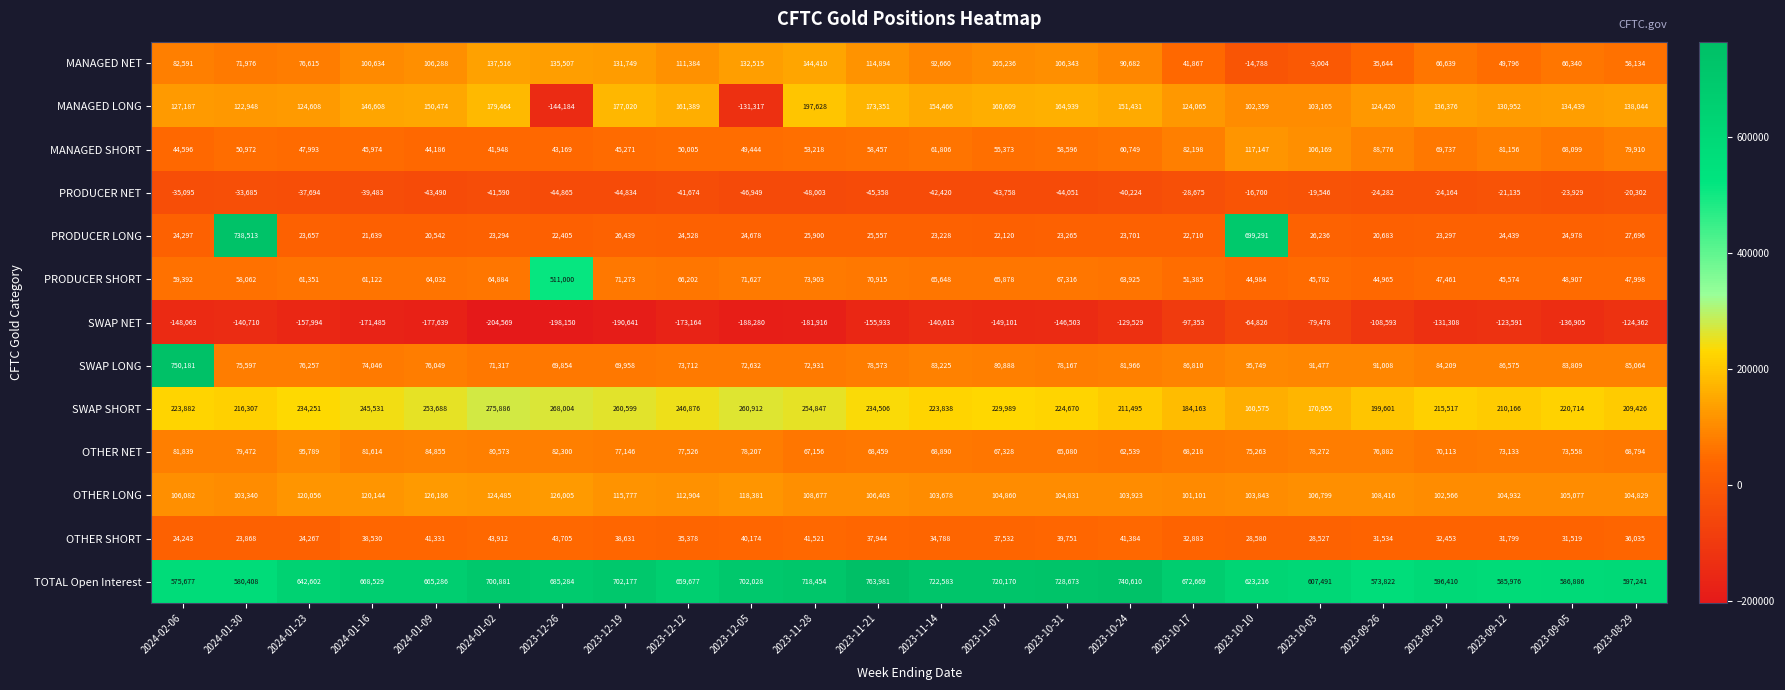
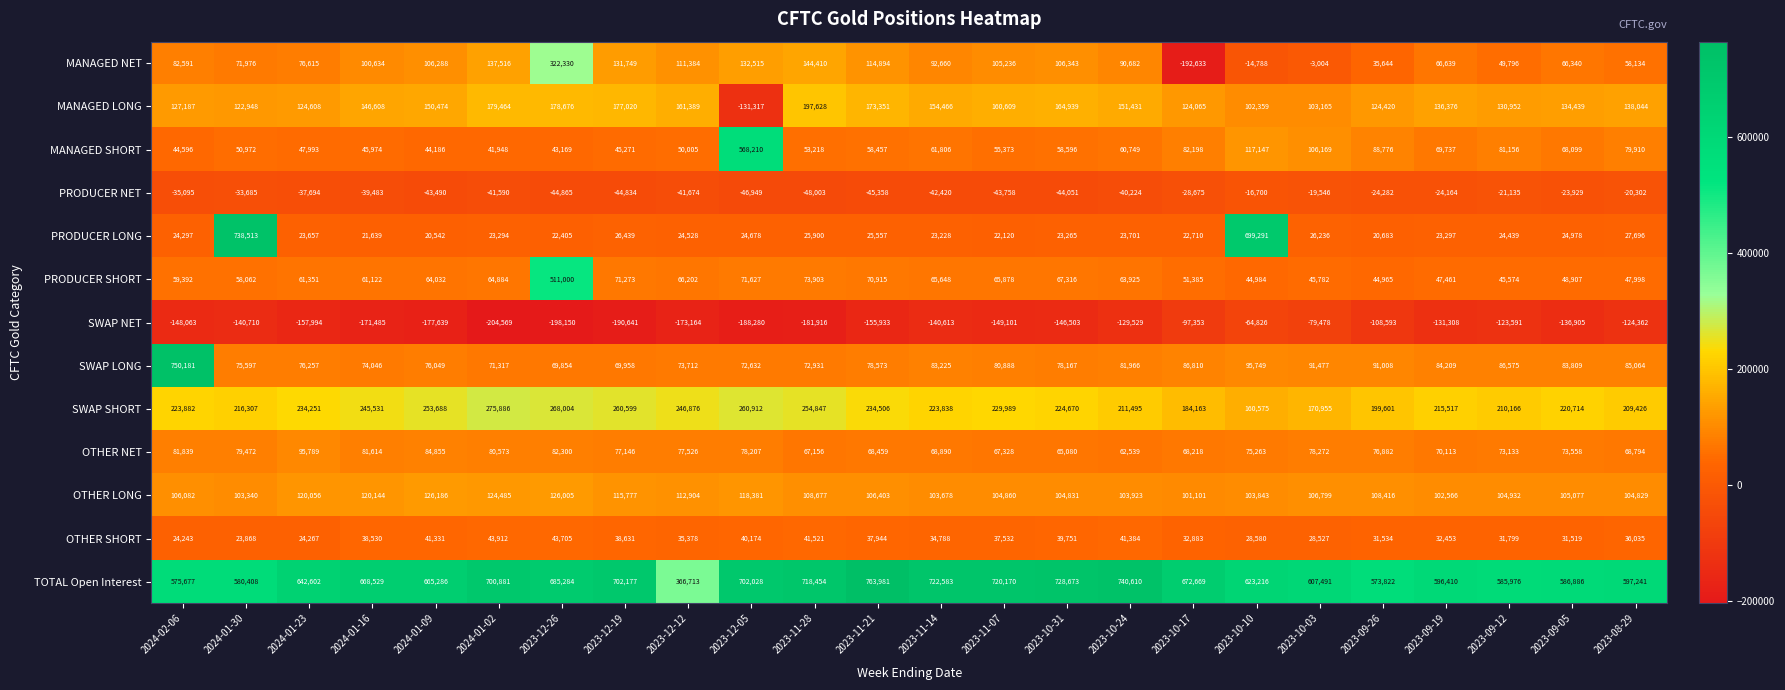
MANAGED NET, 2023-12-26: 135,507 -> 322,330
MANAGED NET, 2023-10-17: 41,867 -> -192,633
MANAGED LONG, 2023-12-26: -144,184 -> 178,676
MANAGED SHORT, 2023-12-05: 49,444 -> 568,210
TOTAL Open Interest, 2023-12-12: 659,677 -> 366,713
